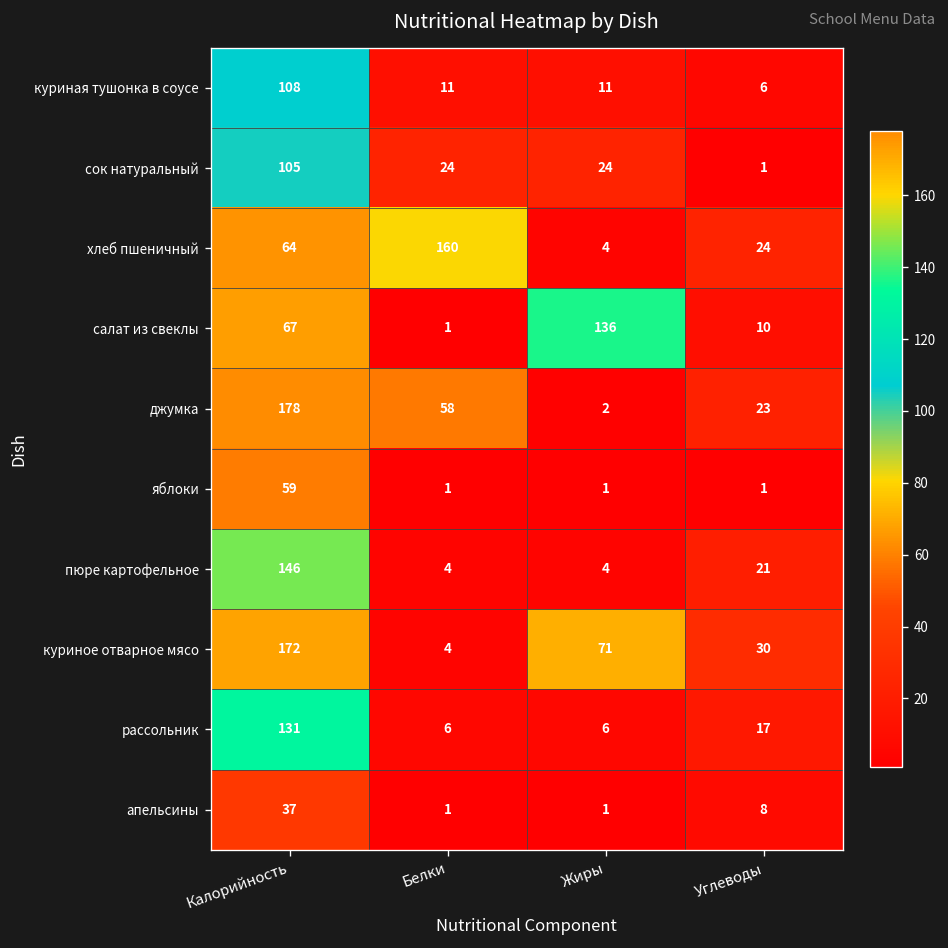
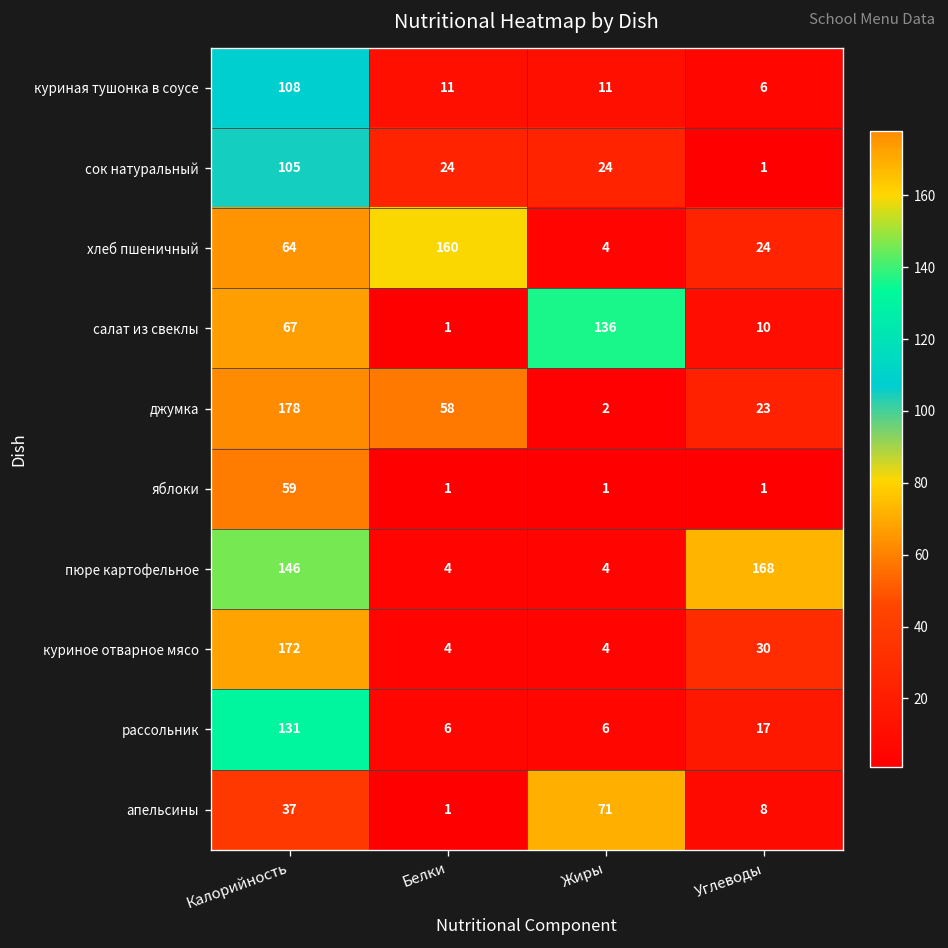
пюре картофельное, Углеводы: 21 -> 168
куриное отварное мясо, Жиры: 71 -> 4
апельсины, Жиры: 1 -> 71
